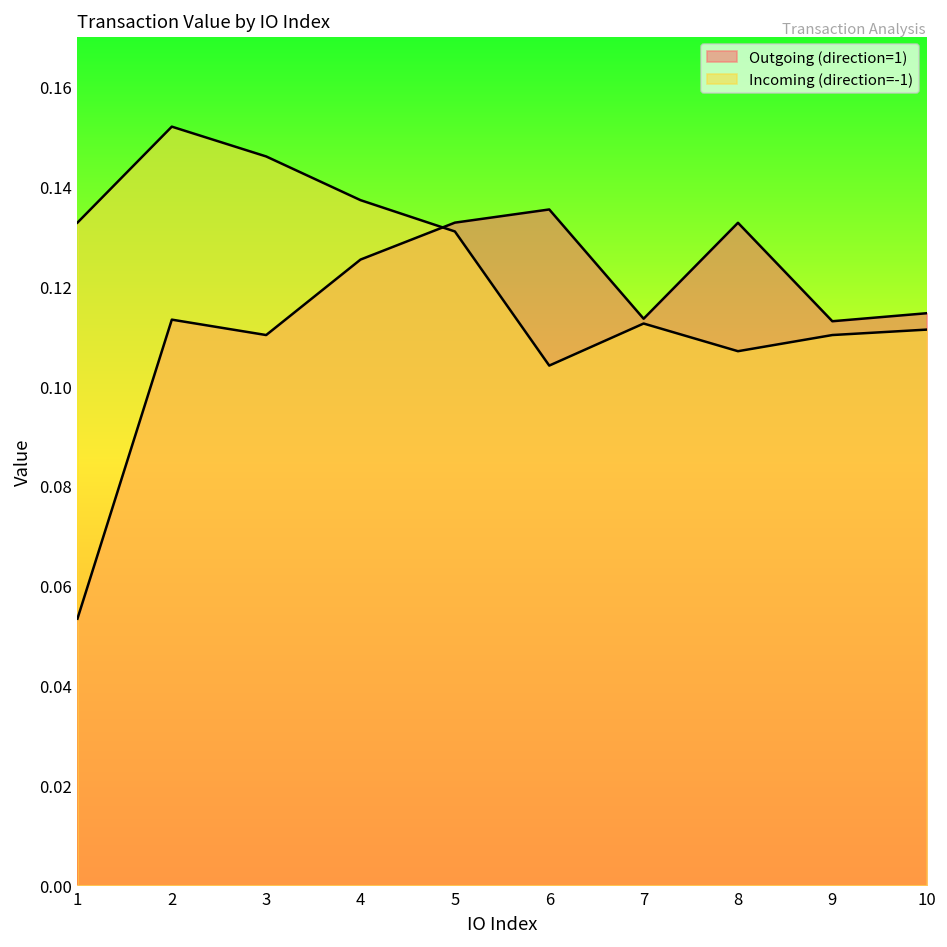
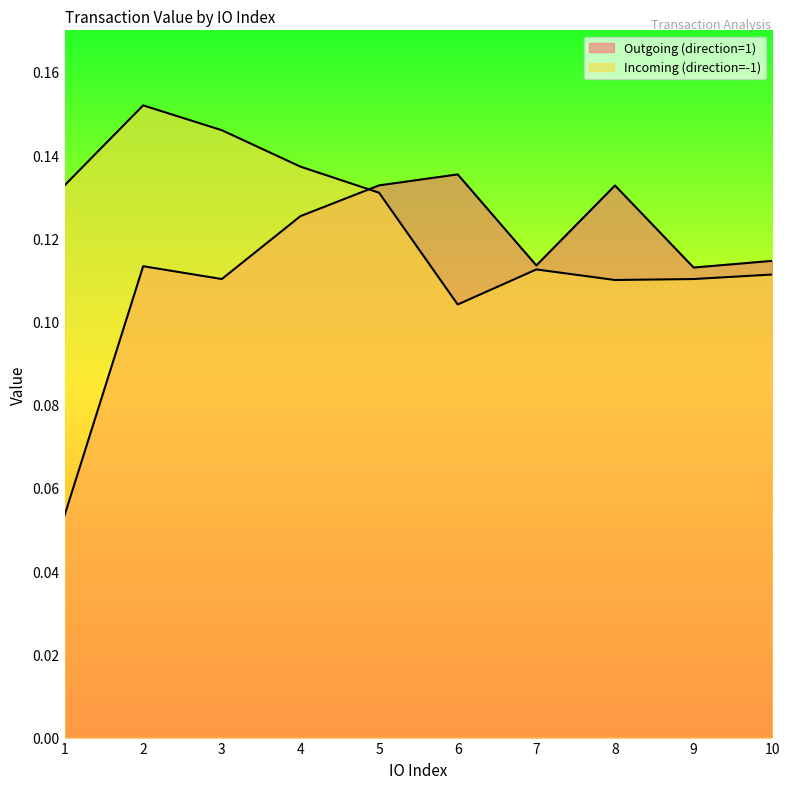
Incoming (direction=-1), 8: 0.107 -> 0.110
